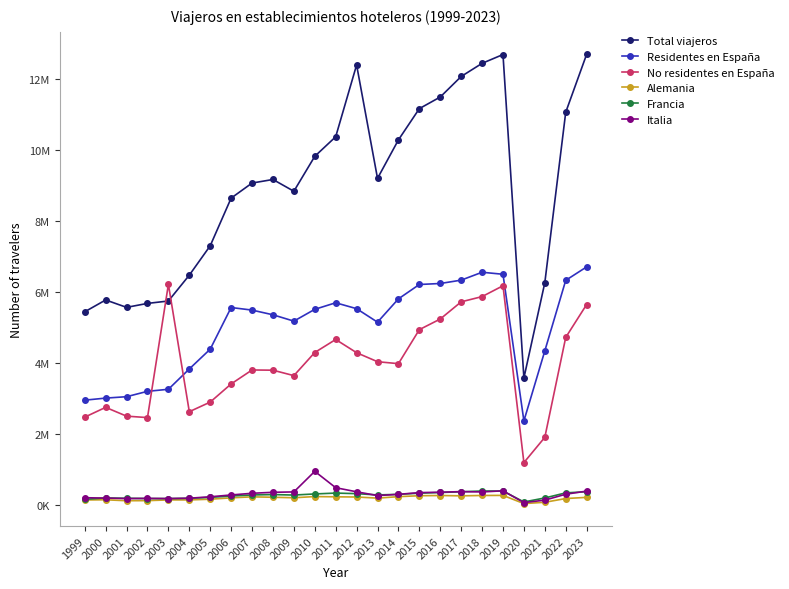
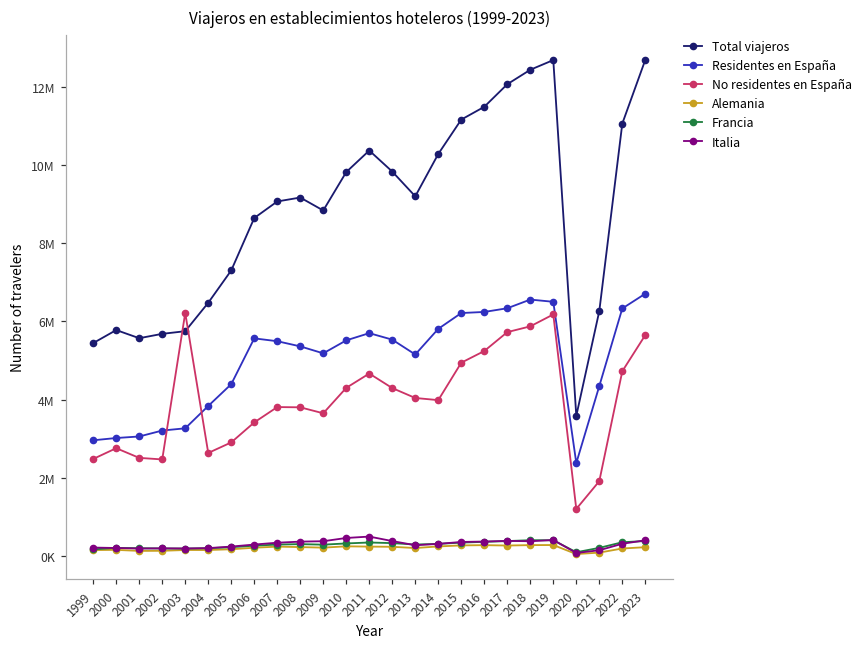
Italia, 2010: 1000000 -> 500000
Total viajeros, 2012: 12400000 -> 9800000
